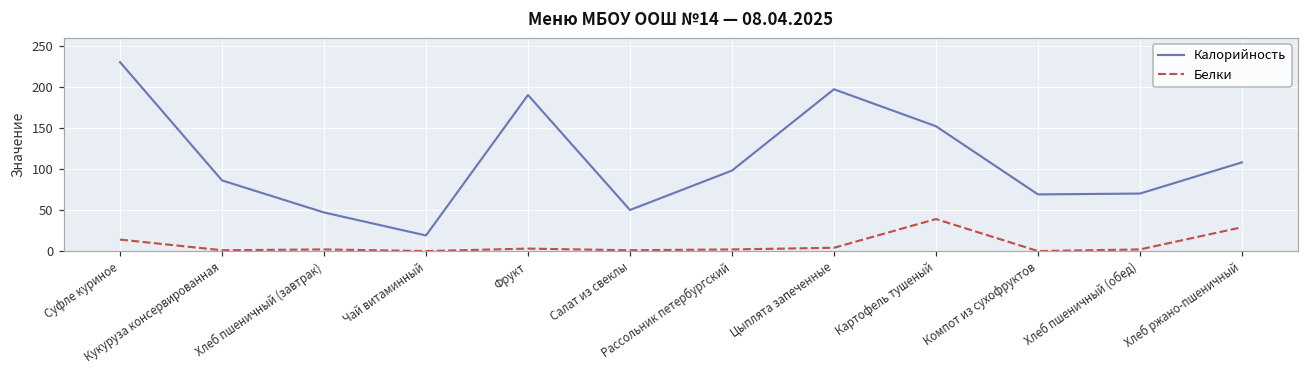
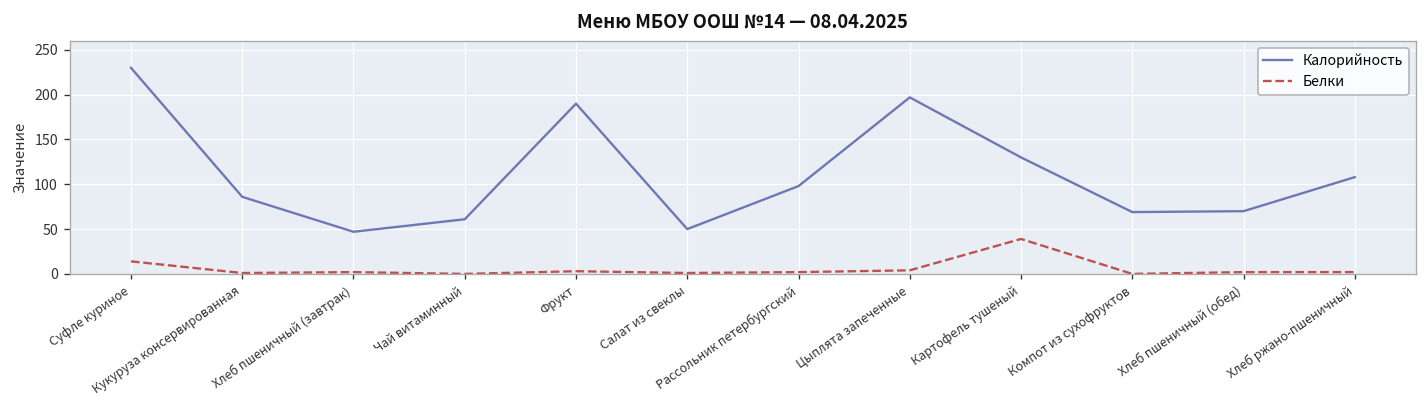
Калорийность, Чай витаминный: 20 -> 60
Калорийность, Картофель тушеный: 150 -> 130
Белки, Хлеб ржано-пшеничный: 30 -> 0
